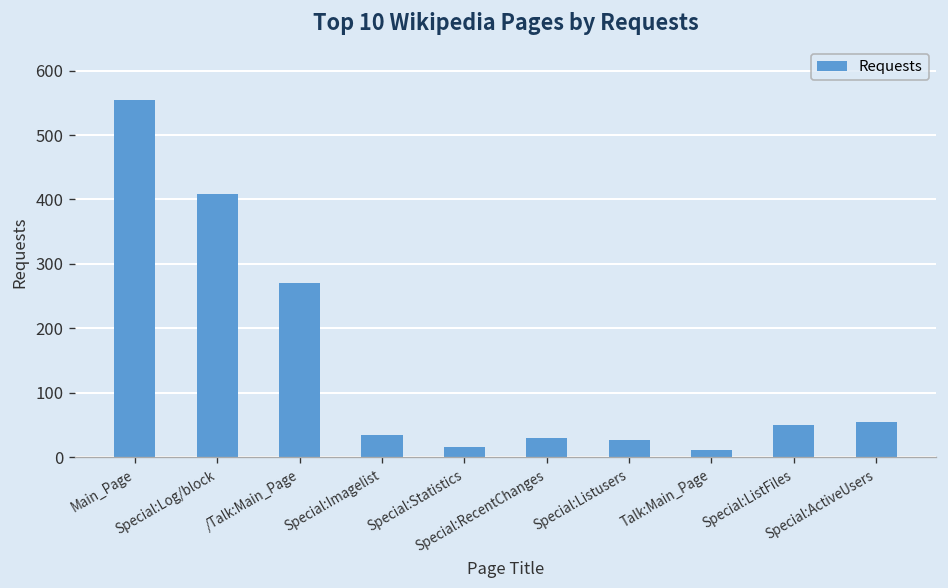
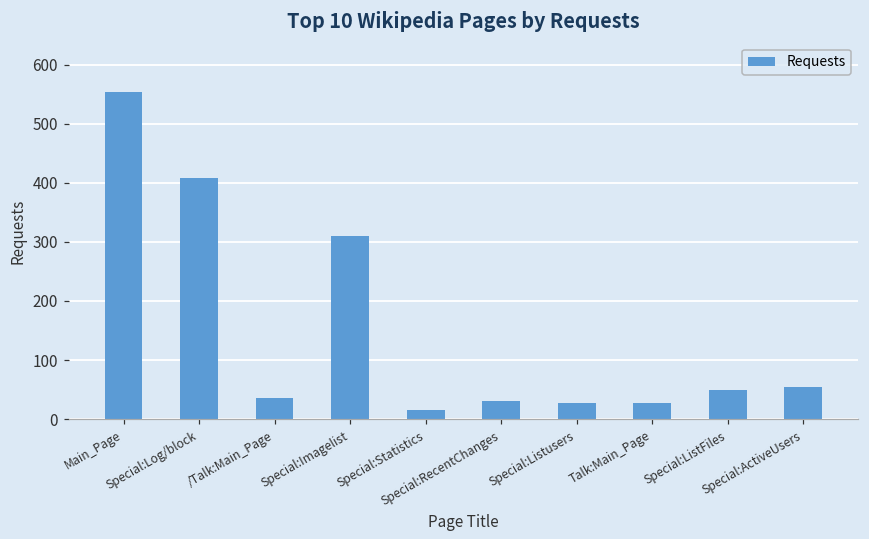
/Talk:Main_Page: 270 -> 40
Special:Imagelist: 40 -> 310
Talk:Main_Page: 10 -> 30
